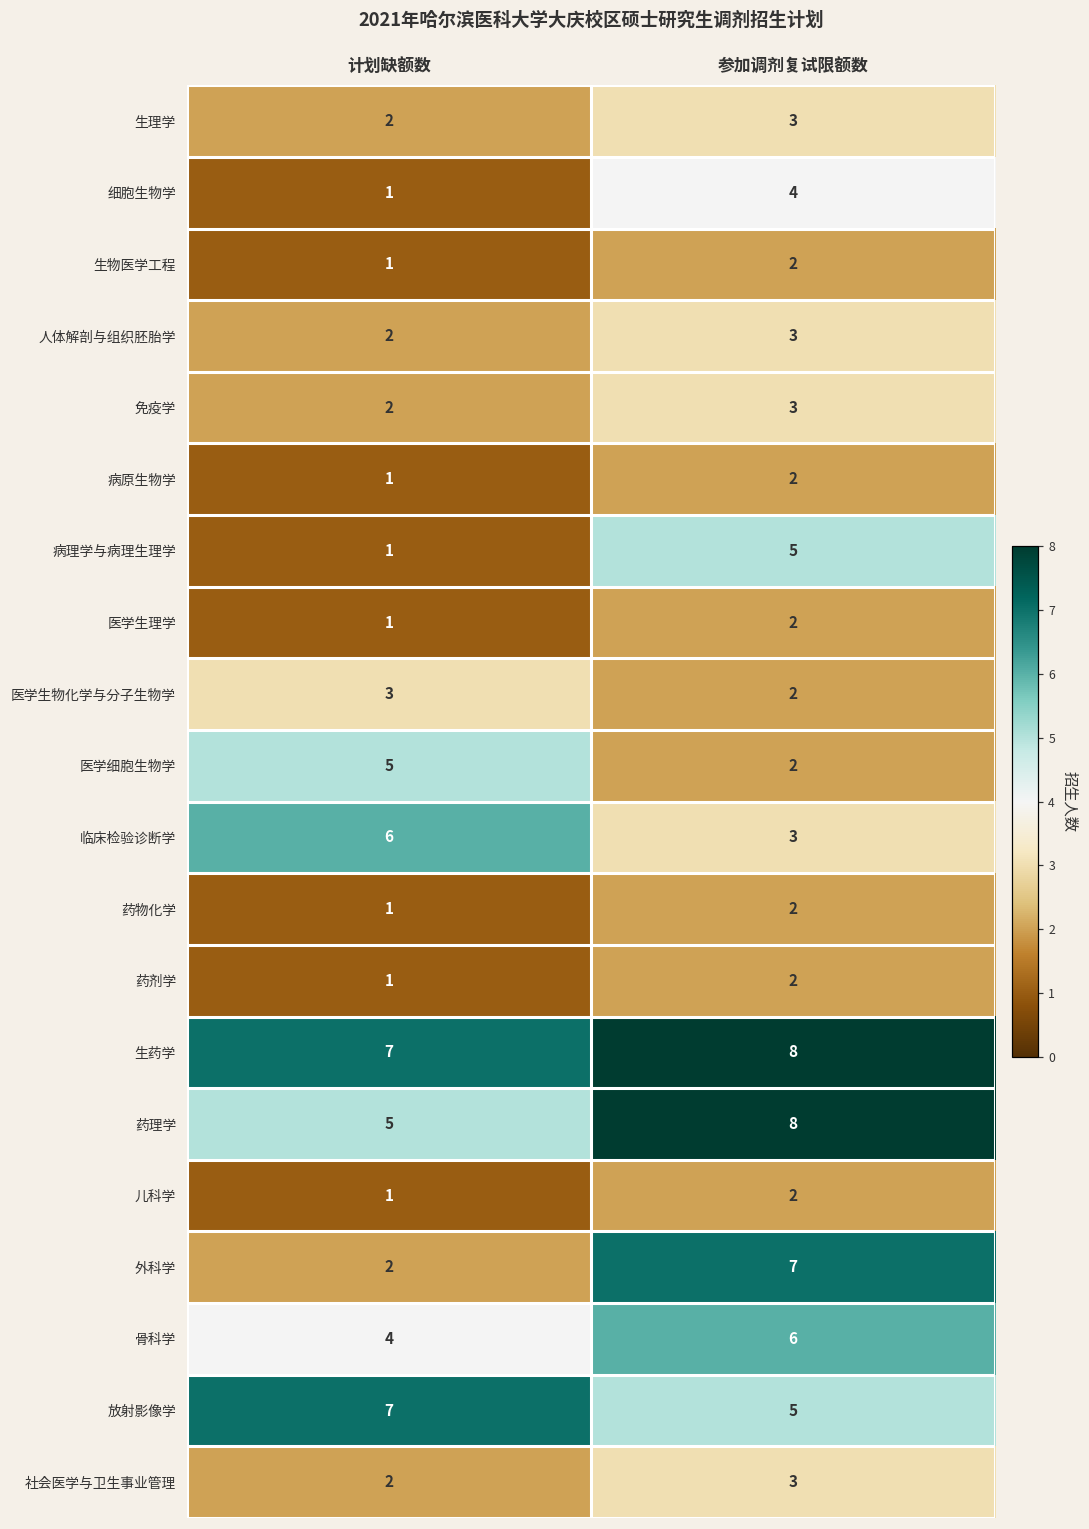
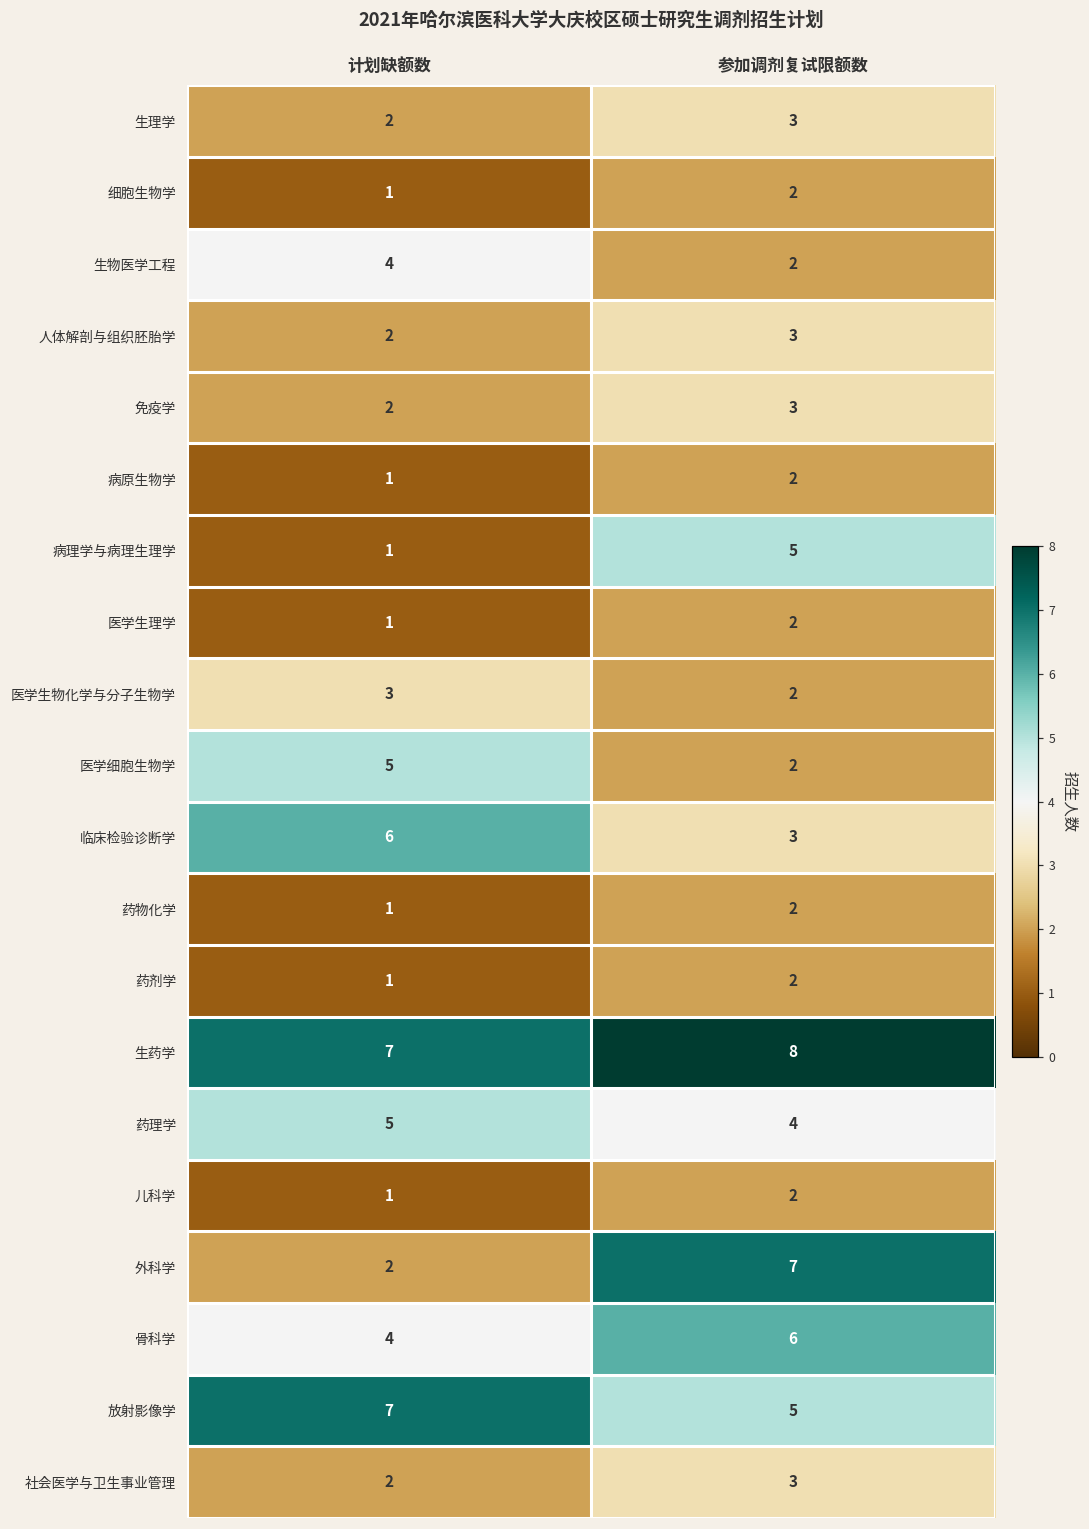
细胞生物学, 参加调剂复试限额数: 4 -> 2
生物医学工程, 计划缺额数: 1 -> 4
药理学, 参加调剂复试限额数: 8 -> 4
